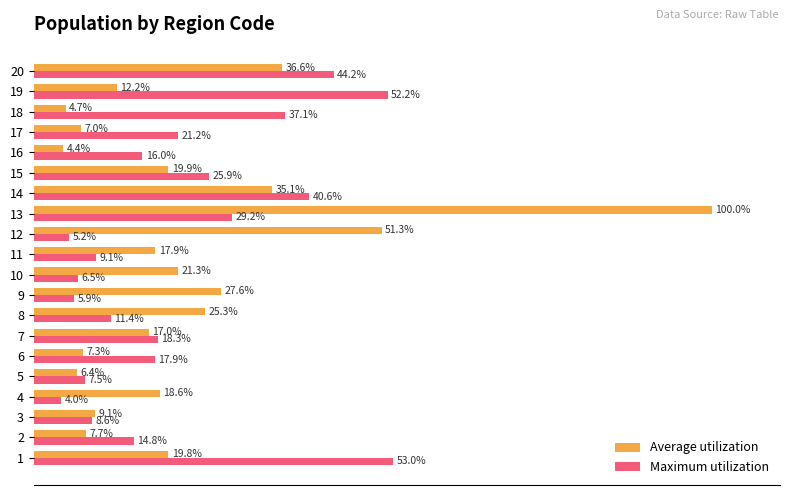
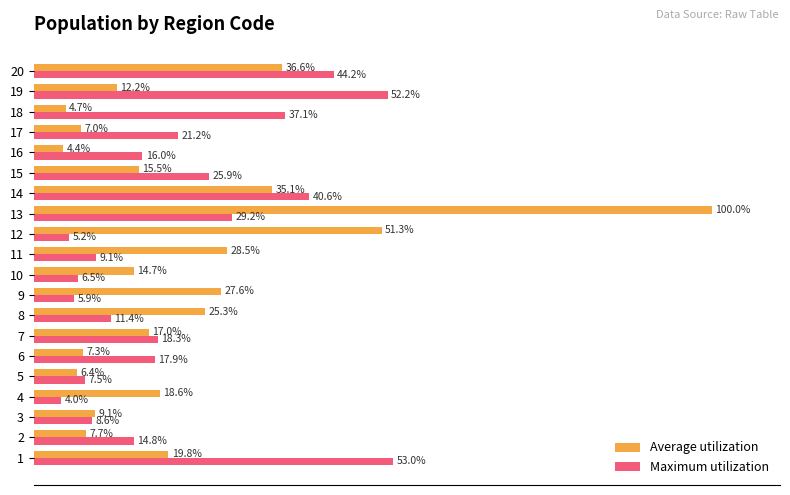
Average utilization, 15: 19.9% -> 15.5%
Average utilization, 11: 17.9% -> 28.5%
Average utilization, 10: 21.3% -> 14.7%
